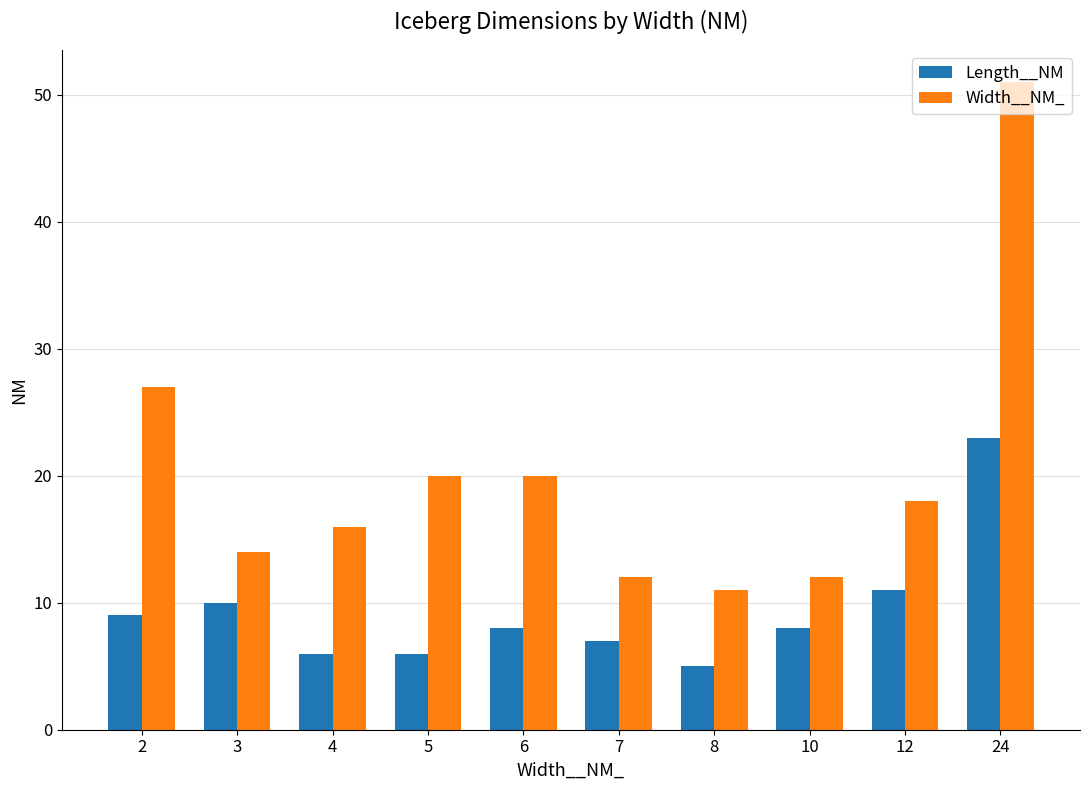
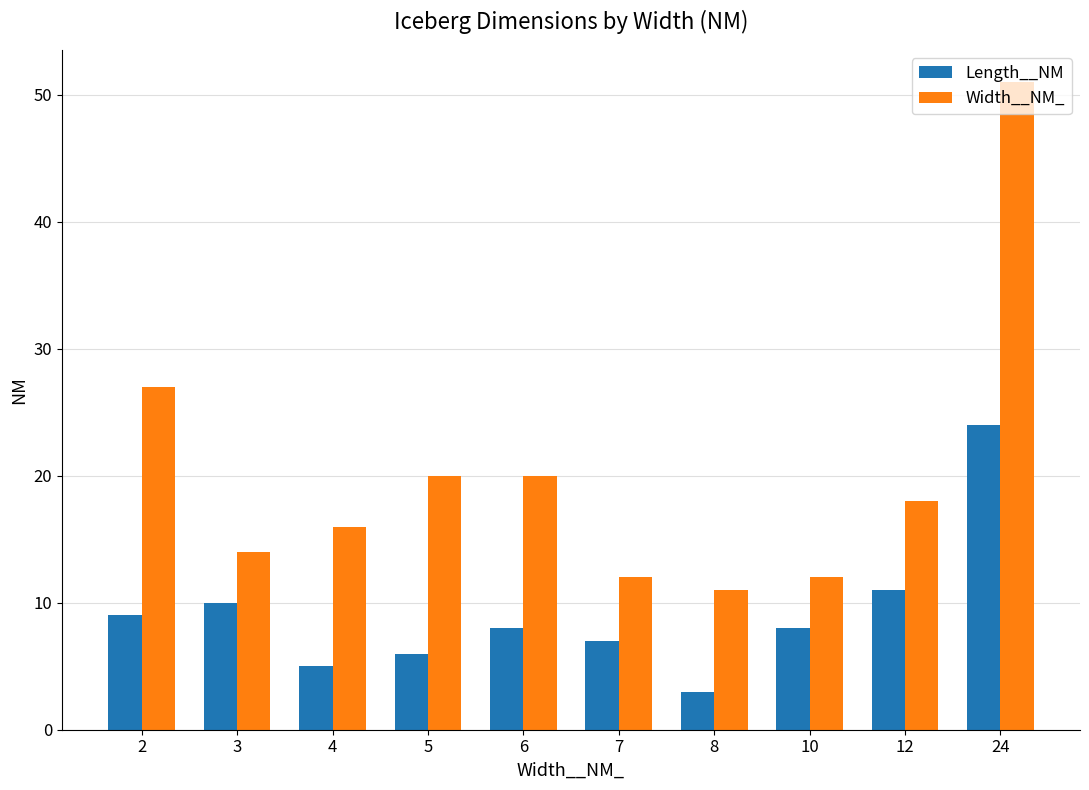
Length__NM, 4: 6 -> 5
Length__NM, 8: 5 -> 3
Length__NM, 24: 23 -> 24
